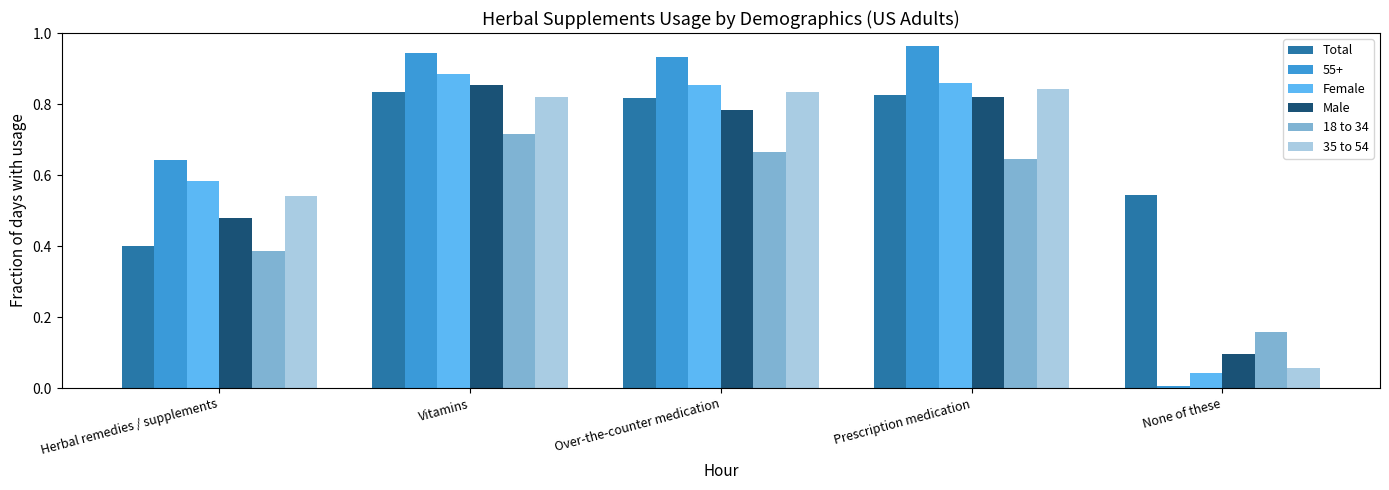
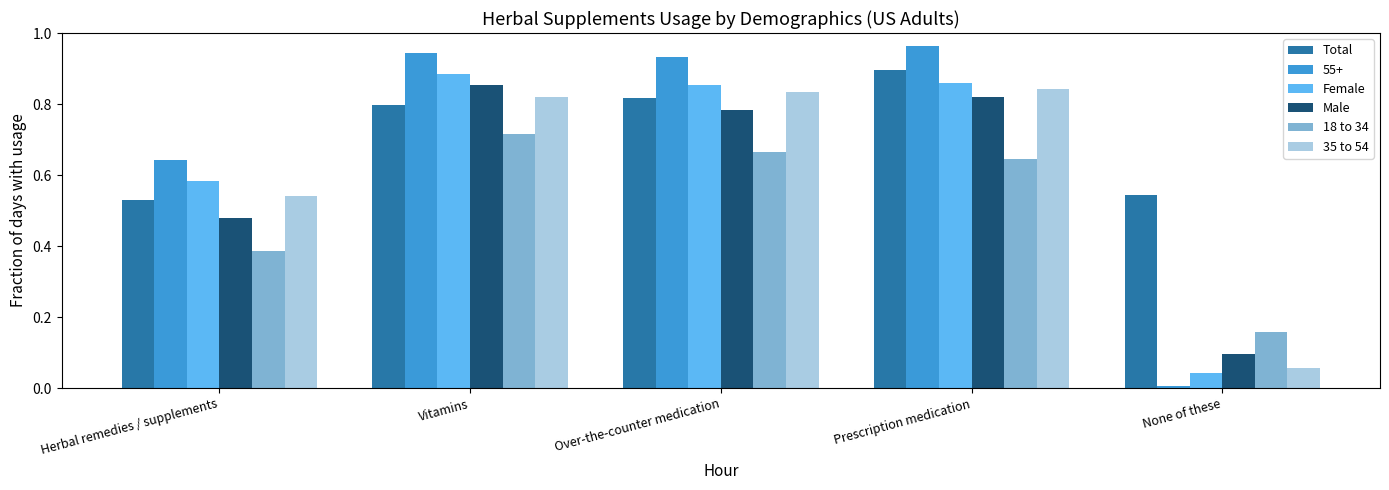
Total, Herbal remedies / supplements: 0.40 -> 0.53
Total, Vitamins: 0.83 -> 0.80
Total, Prescription medication: 0.83 -> 0.90
